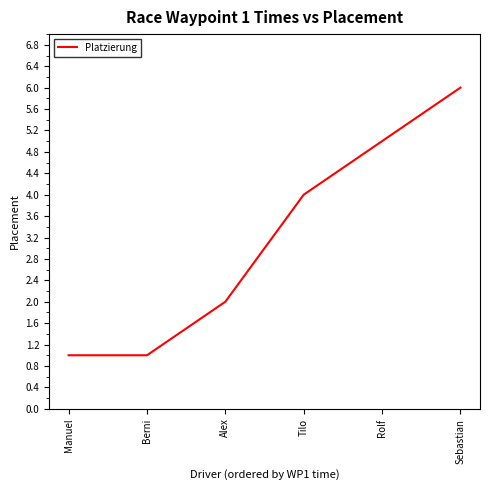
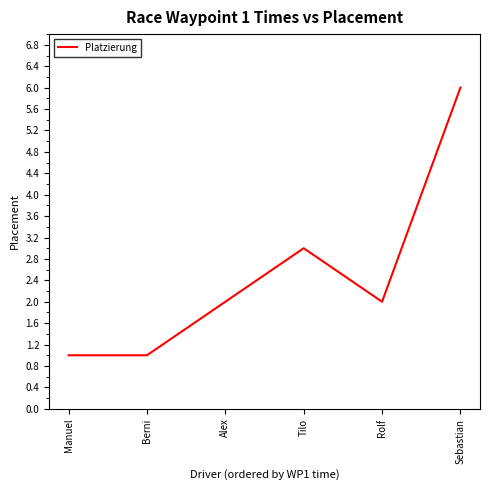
Tilo: 4 -> 3
Rolf: 5 -> 2
